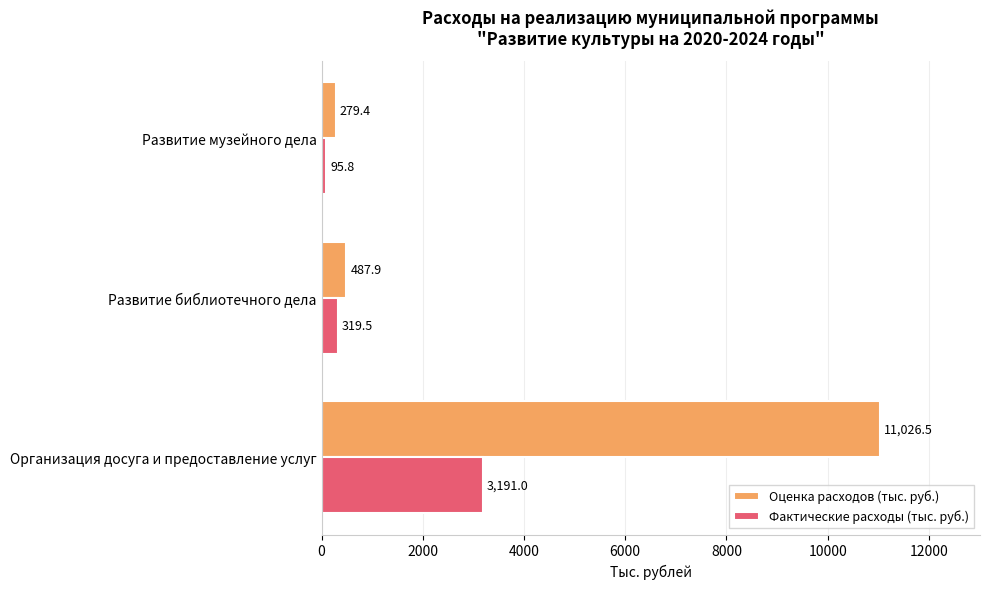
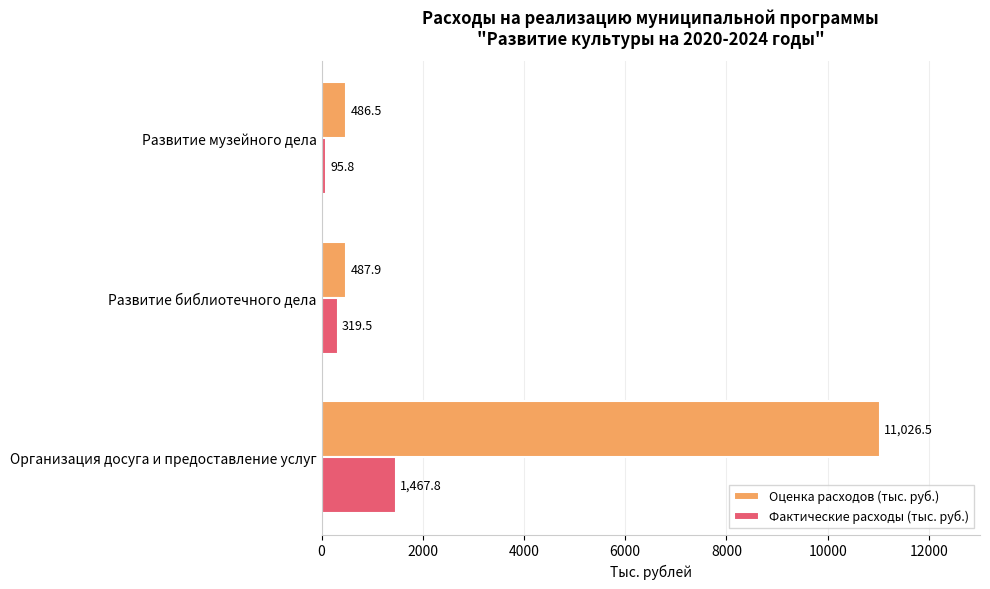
Оценка расходов (тыс. руб.), Развитие музейного дела: 279.4 -> 486.5
Фактические расходы (тыс. руб.), Организация досуга и предоставление услуг: 3,191.0 -> 1,467.8
